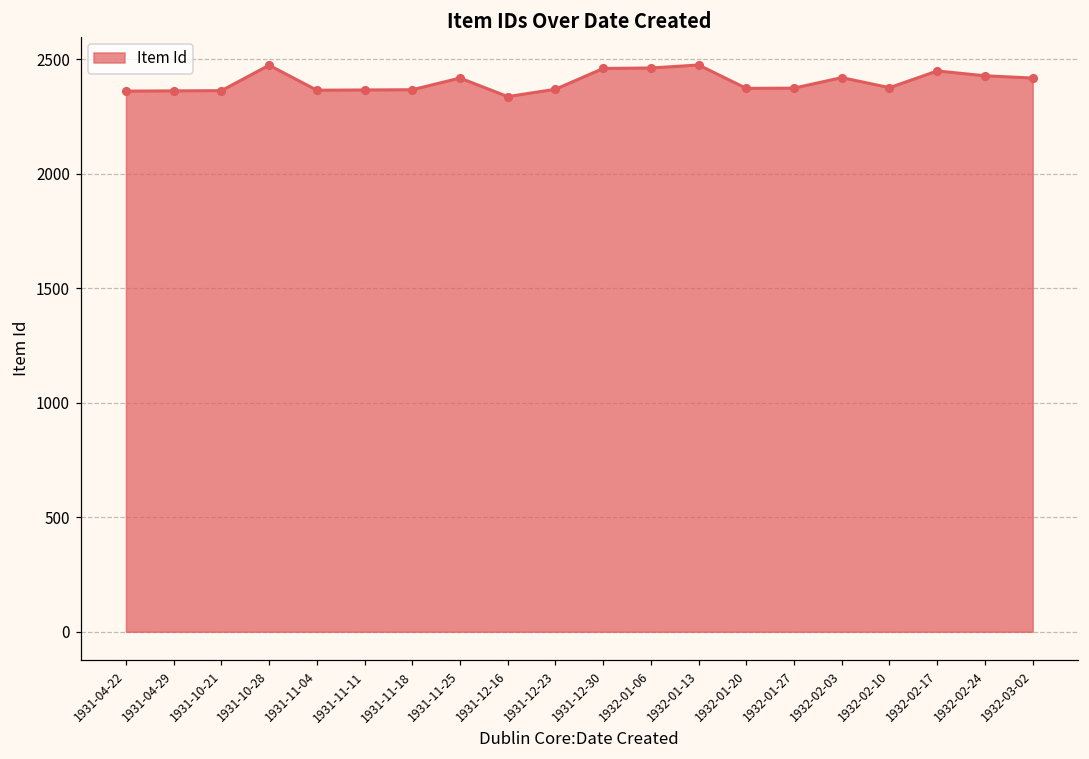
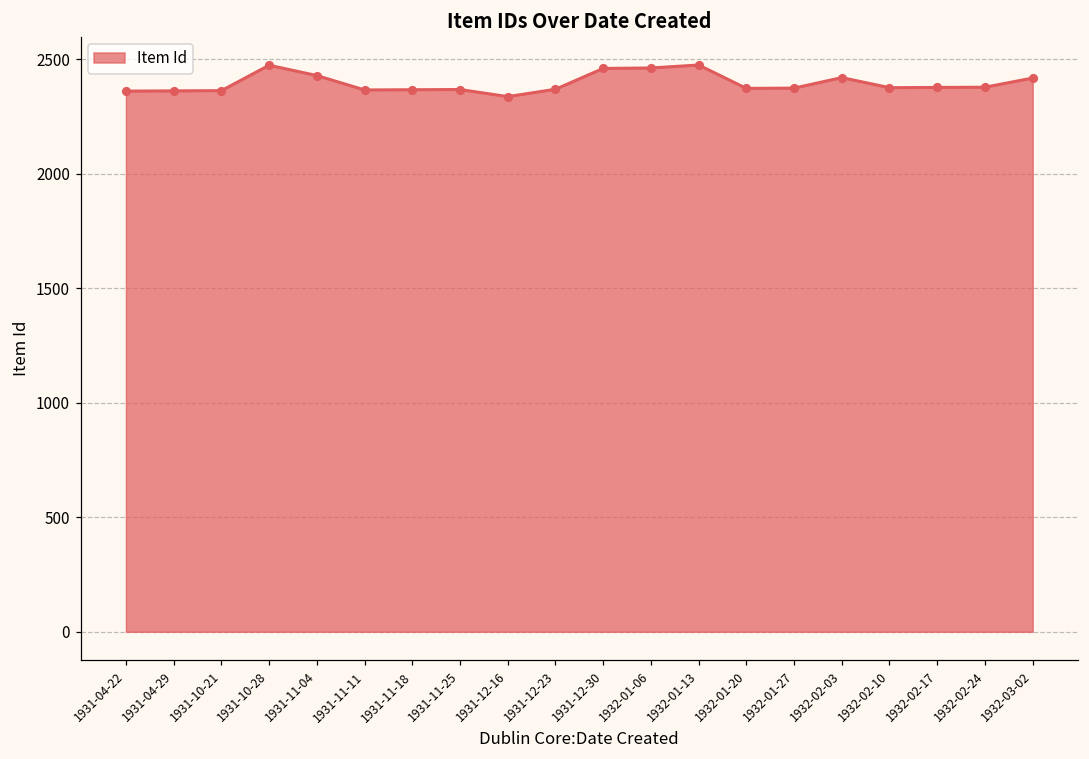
1931-11-04: 2370 -> 2430
1931-11-25: 2420 -> 2370
1932-02-17: 2450 -> 2380
1932-02-24: 2430 -> 2380
